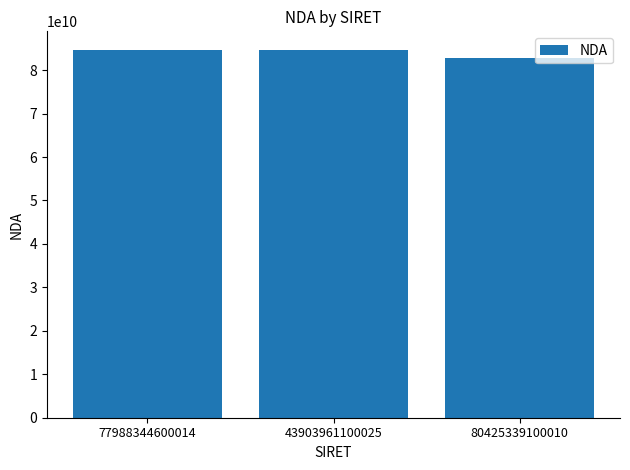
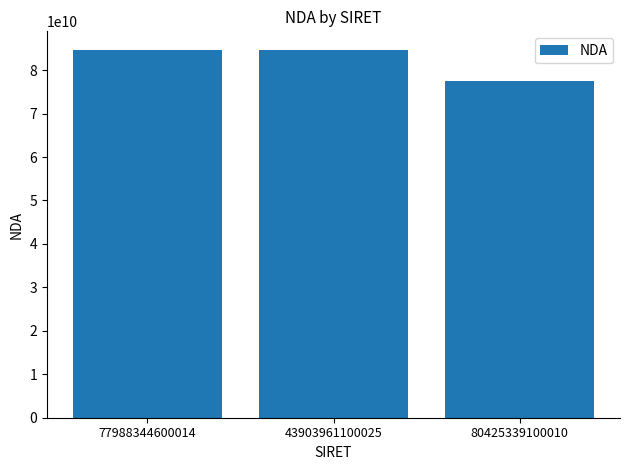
80425339100010: 83000000000 -> 77000000000
